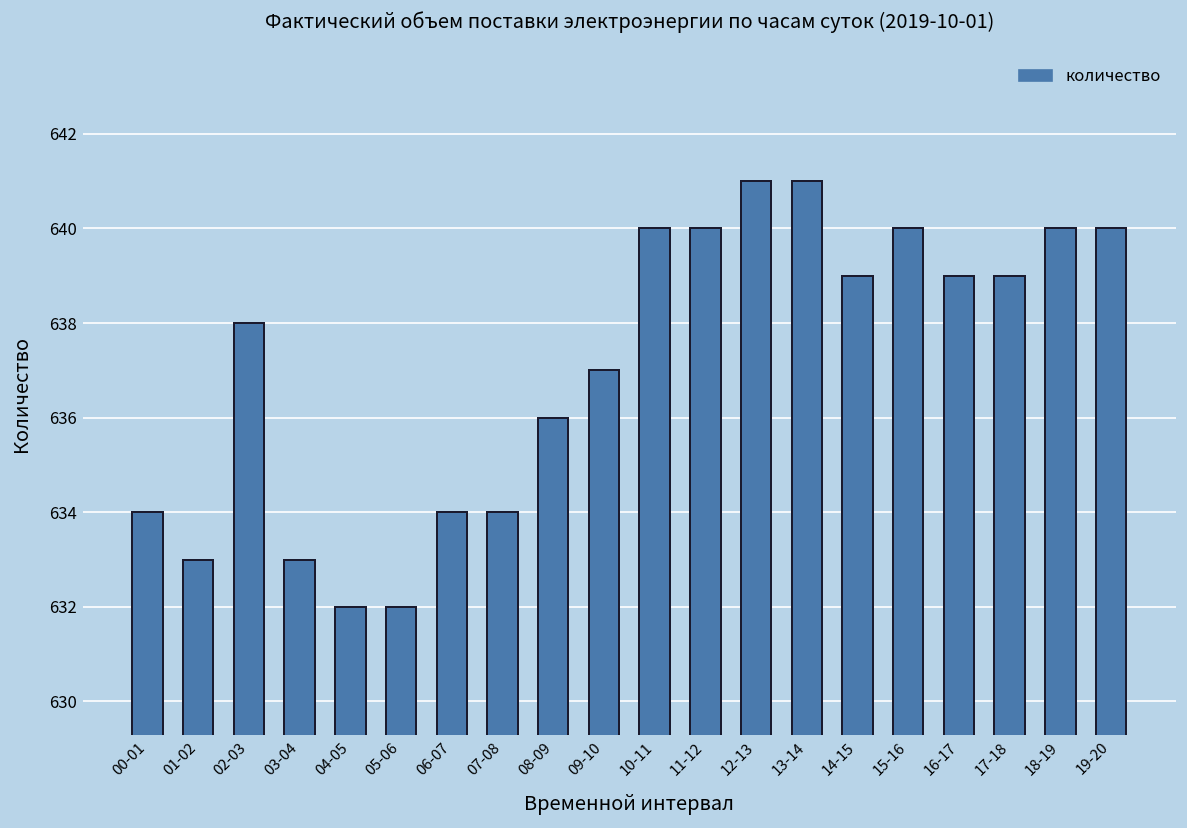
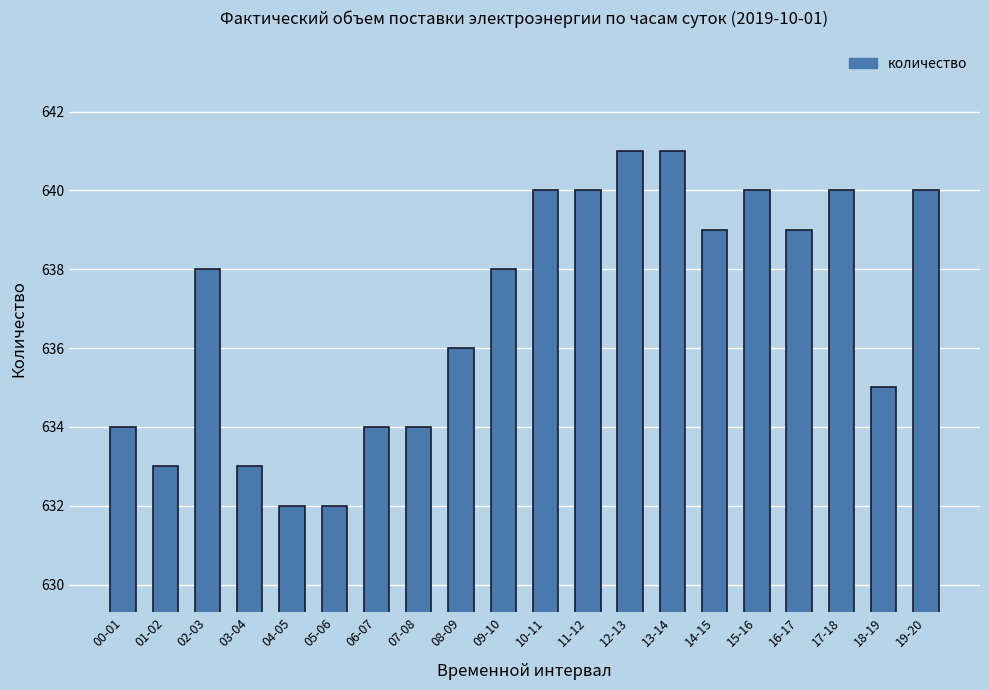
09-10: 637 -> 638
17-18: 639 -> 640
18-19: 640 -> 635
